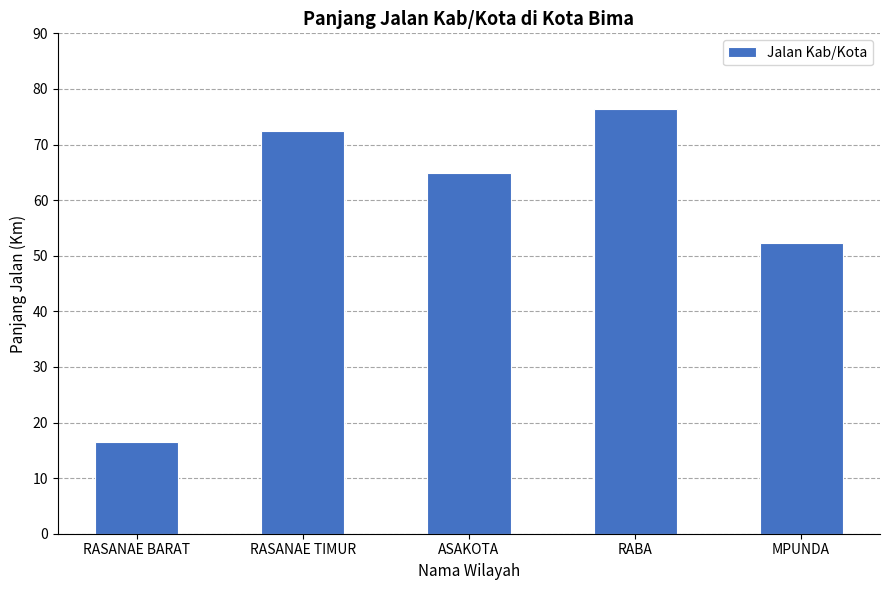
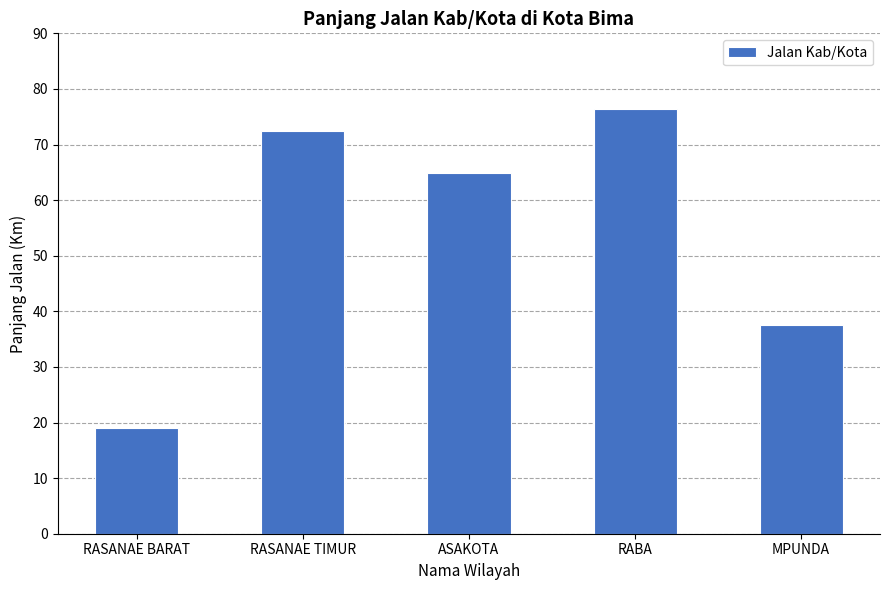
RASANAE BARAT: 17 -> 19
MPUNDA: 52 -> 37
